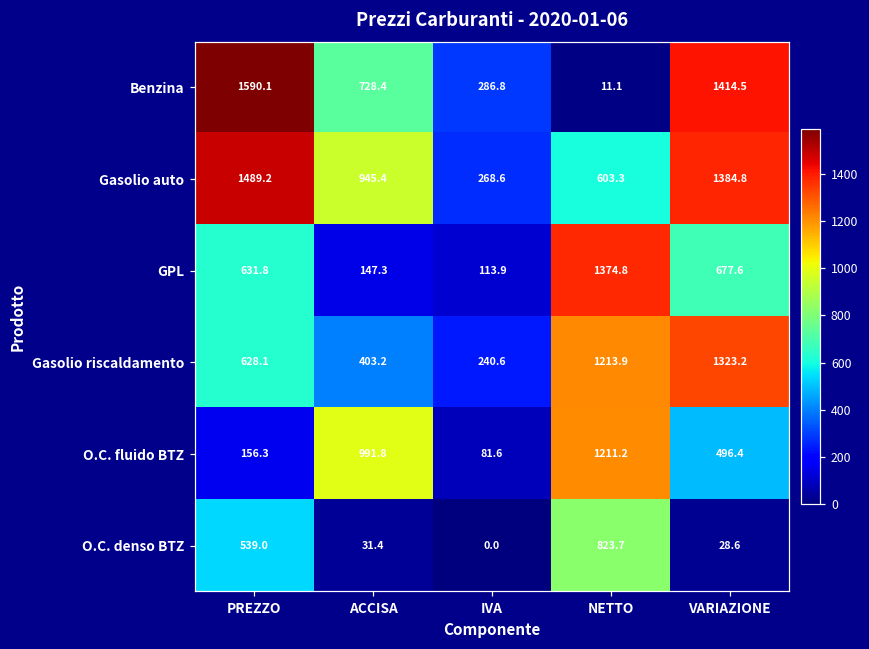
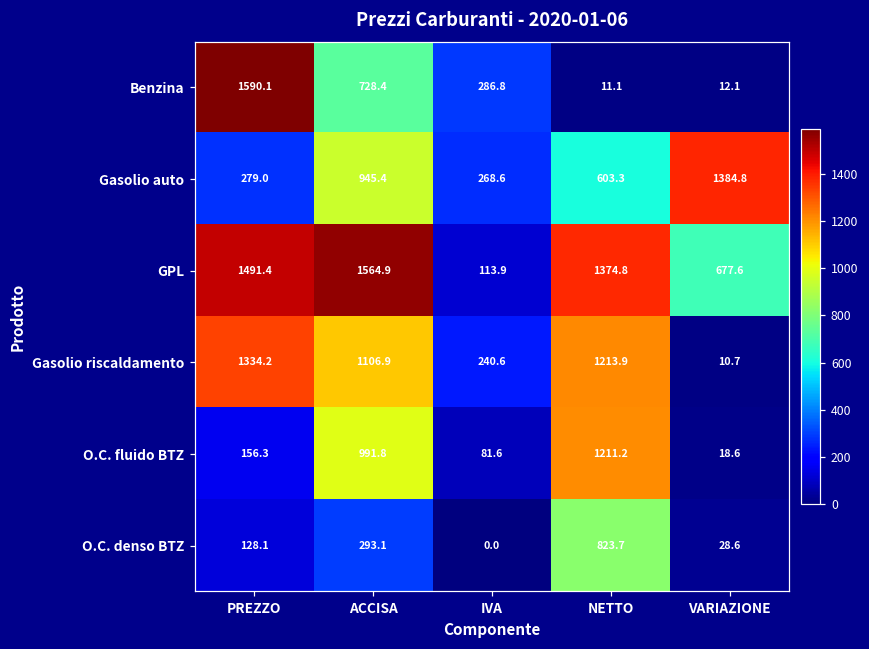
Benzina, VARIAZIONE: 1414.5 -> 12.1
Gasolio auto, PREZZO: 1489.2 -> 279.0
GPL, PREZZO: 631.8 -> 1491.4
GPL, ACCISA: 147.3 -> 1564.9
Gasolio riscaldamento, PREZZO: 628.1 -> 1334.2
Gasolio riscaldamento, ACCISA: 403.2 -> 1106.9
Gasolio riscaldamento, VARIAZIONE: 1323.2 -> 10.7
O.C. fluido BTZ, VARIAZIONE: 496.4 -> 18.6
O.C. denso BTZ, PREZZO: 539.0 -> 128.1
O.C. denso BTZ, ACCISA: 31.4 -> 293.1
